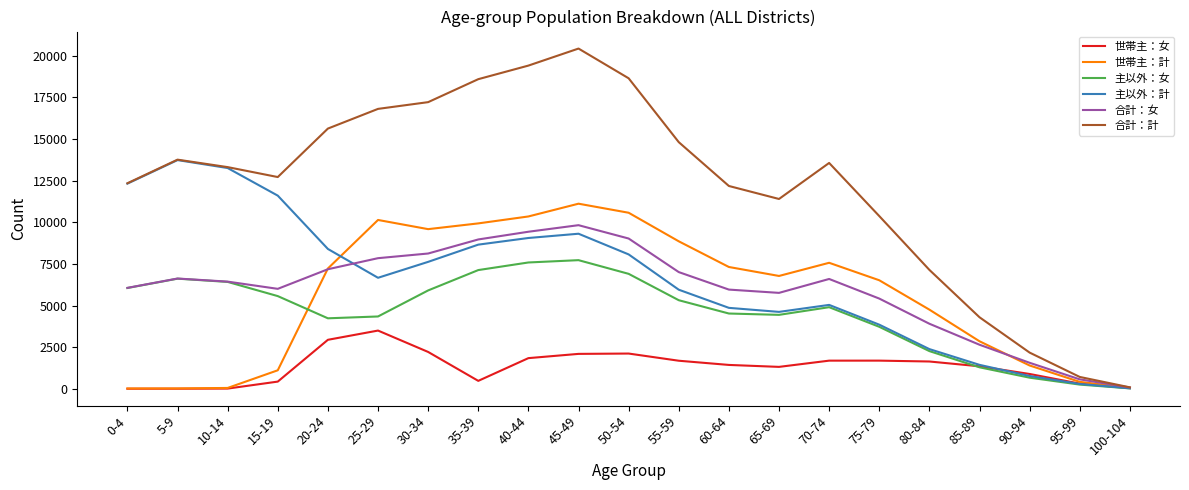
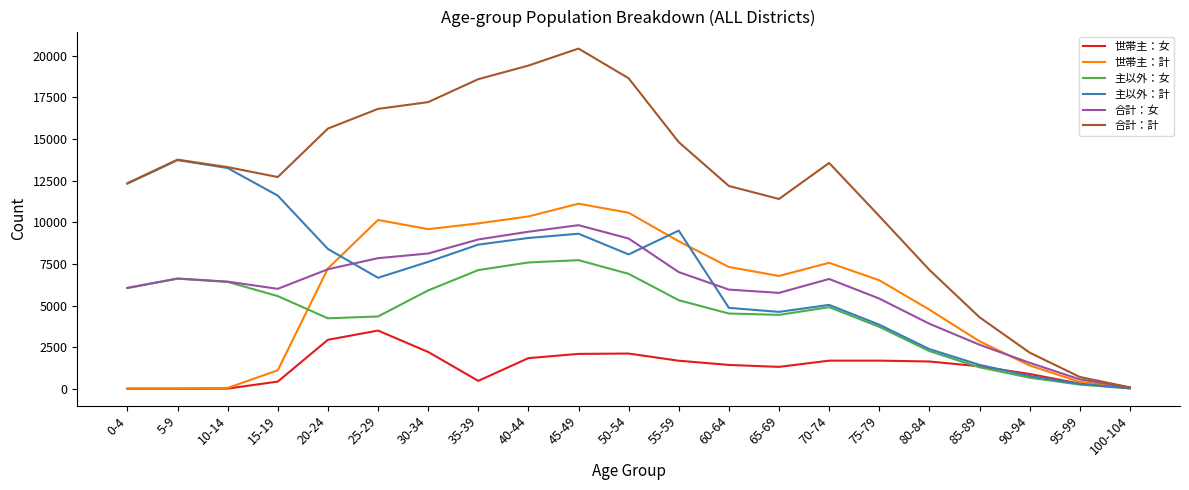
主以外：計, 55-59: 6000 -> 9500
